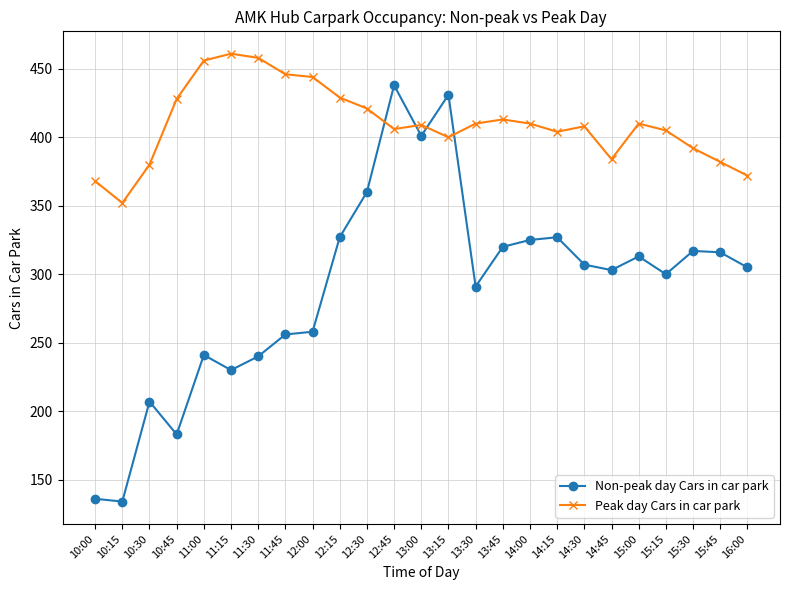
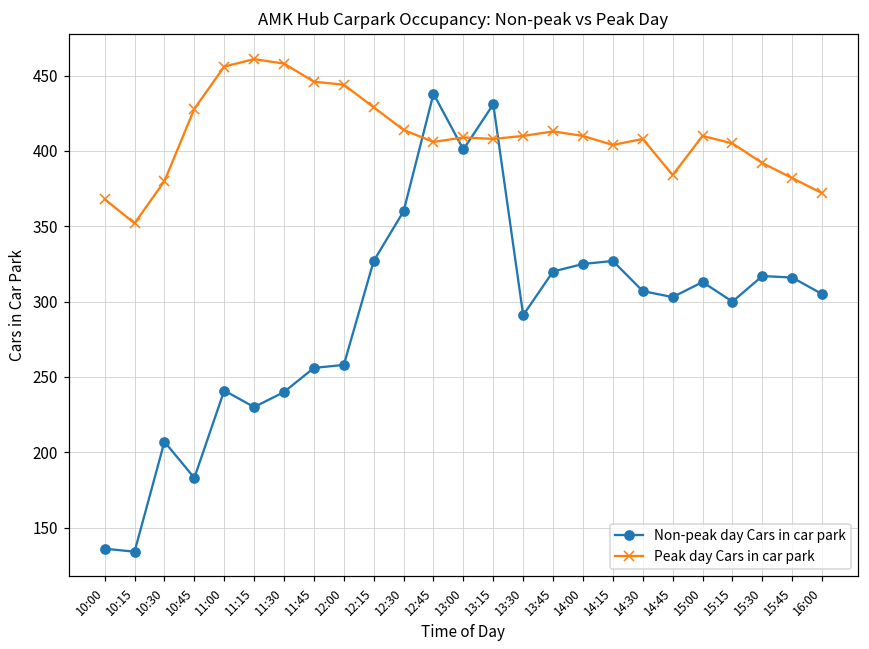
Peak day Cars in car park, 12:30: 421 -> 414
Peak day Cars in car park, 13:15: 400 -> 408
